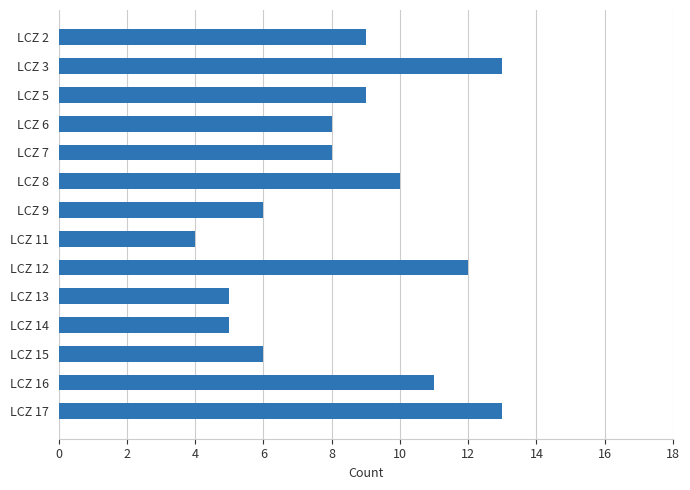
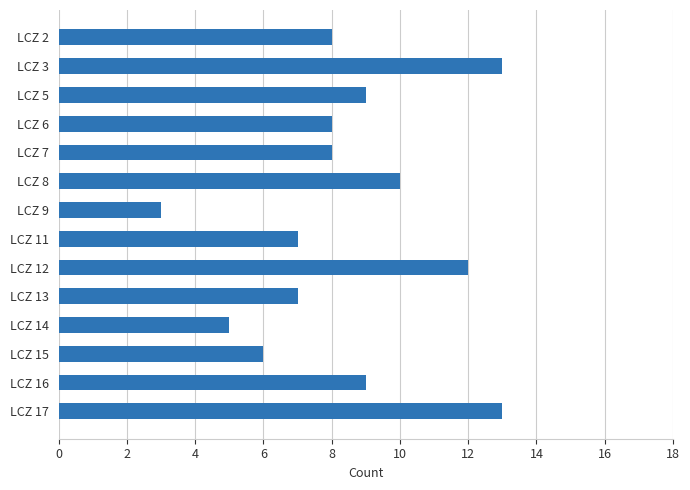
LCZ 2: 9 -> 8
LCZ 9: 6 -> 3
LCZ 11: 4 -> 7
LCZ 13: 5 -> 7
LCZ 16: 11 -> 9
